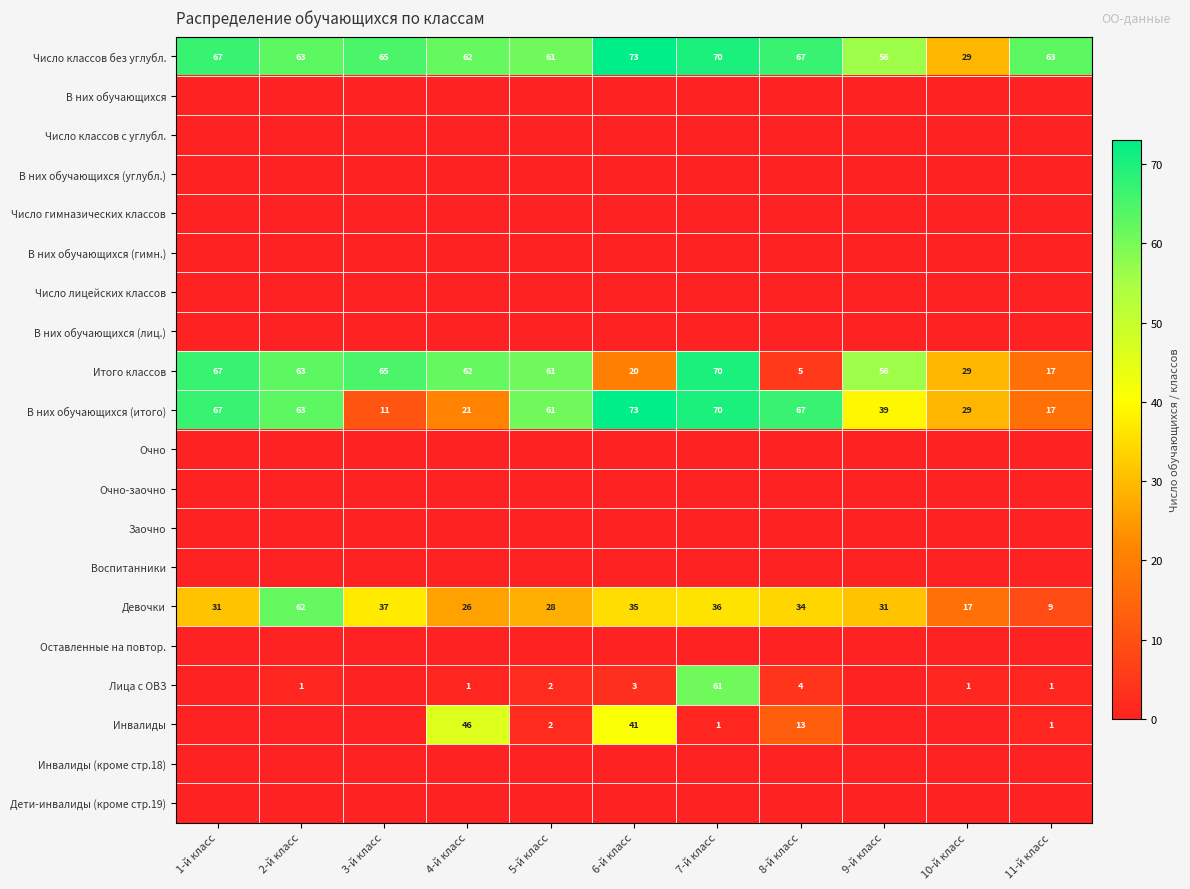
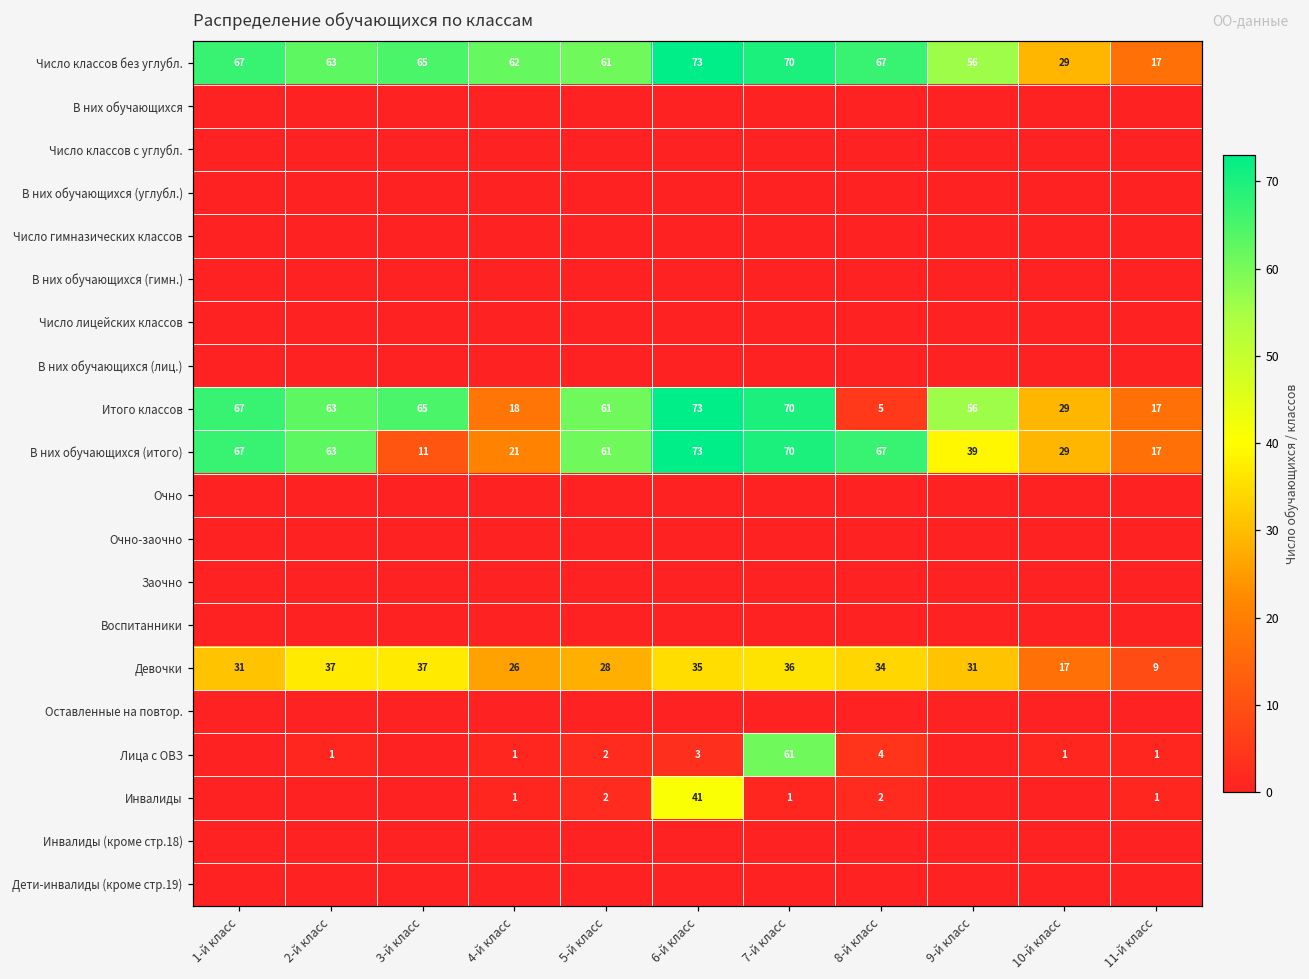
Число классов без углубл., 11-й класс: 63 -> 17
Итого классов, 4-й класс: 62 -> 18
Итого классов, 6-й класс: 20 -> 73
Девочки, 2-й класс: 62 -> 37
Инвалиды, 4-й класс: 46 -> 1
Инвалиды, 8-й класс: 13 -> 2
